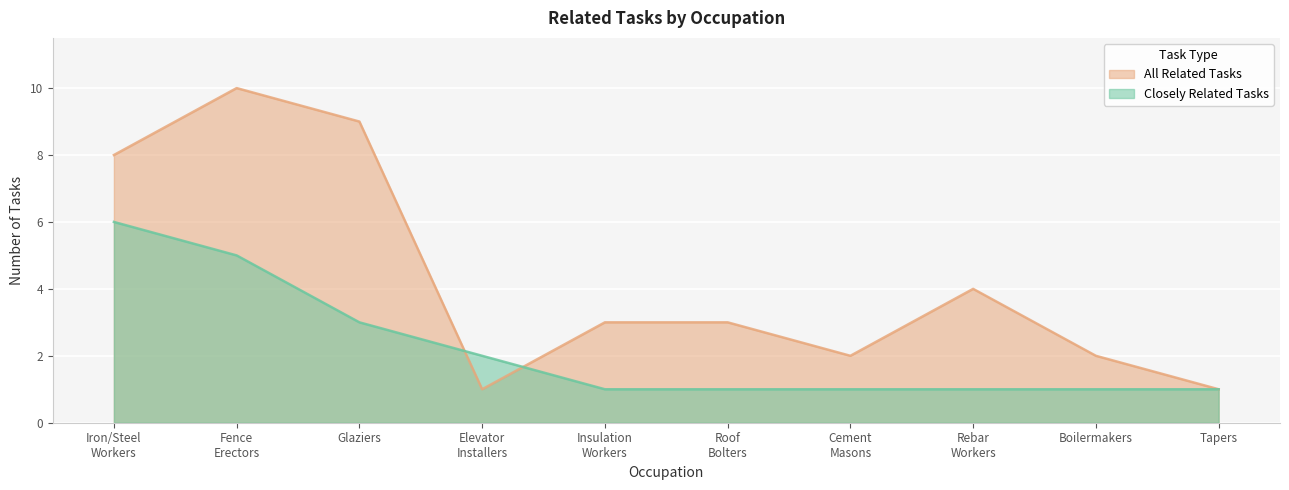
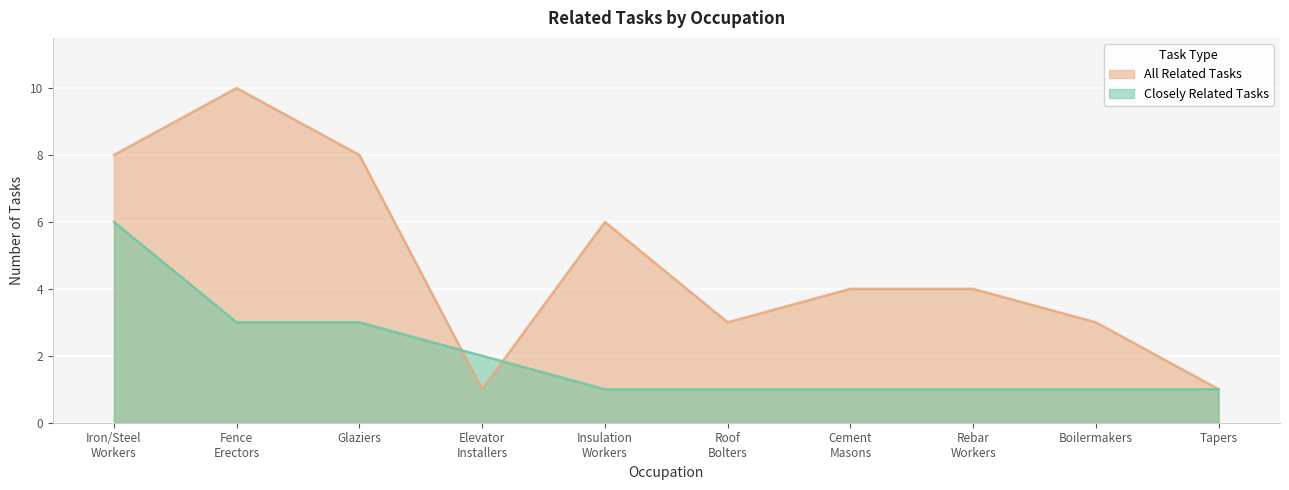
Closely Related Tasks, Fence Erectors: 5 -> 3
All Related Tasks, Glaziers: 9 -> 8
All Related Tasks, Insulation Workers: 3 -> 6
All Related Tasks, Cement Masons: 2 -> 4
All Related Tasks, Boilermakers: 2 -> 3
